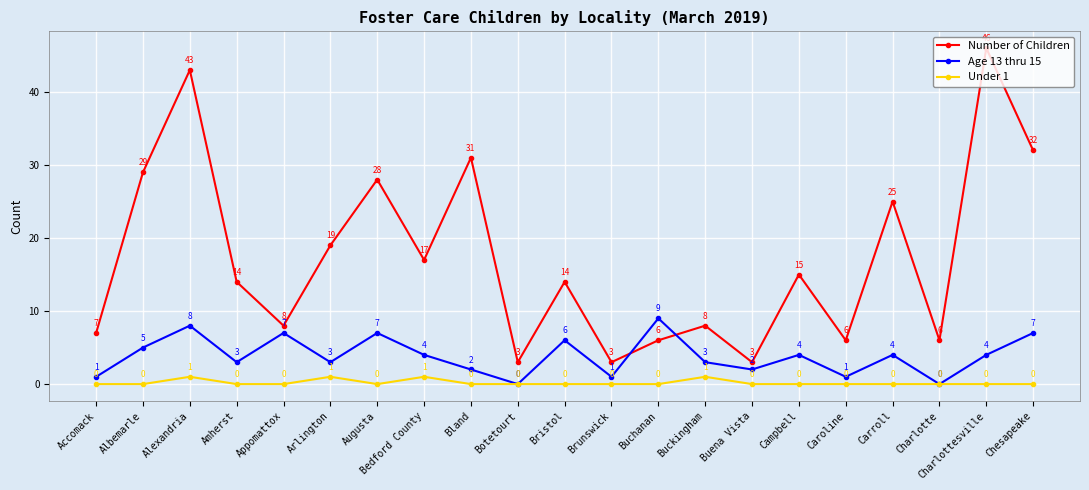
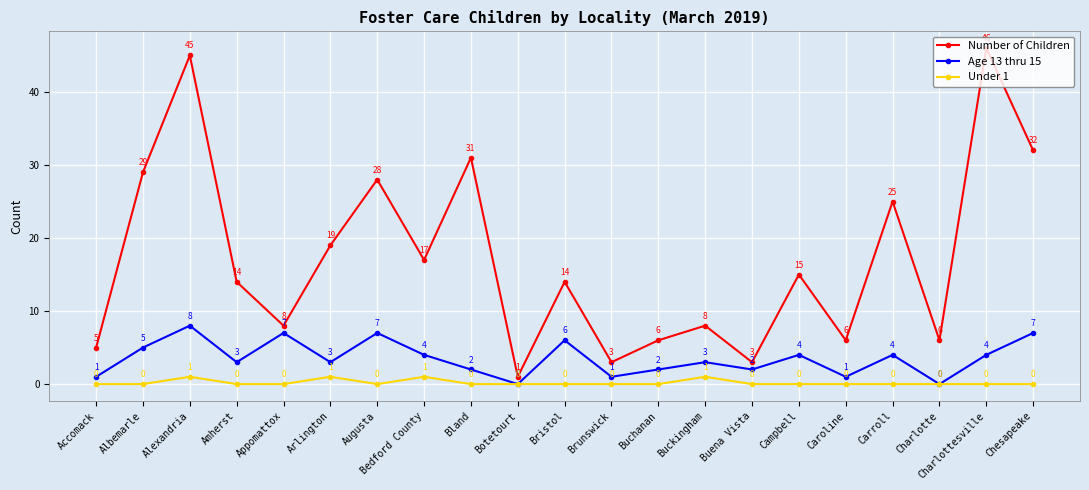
Number of Children, Accomack: 7 -> 5
Number of Children, Alexandria: 43 -> 45
Number of Children, Botetourt: 3 -> 1
Age 13 thru 15, Buchanan: 9 -> 2
